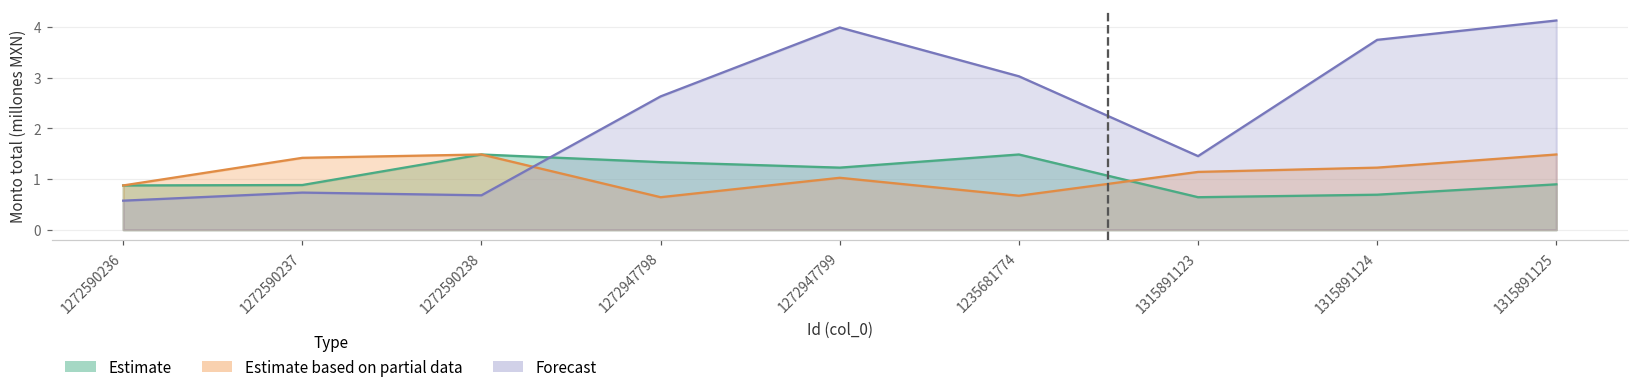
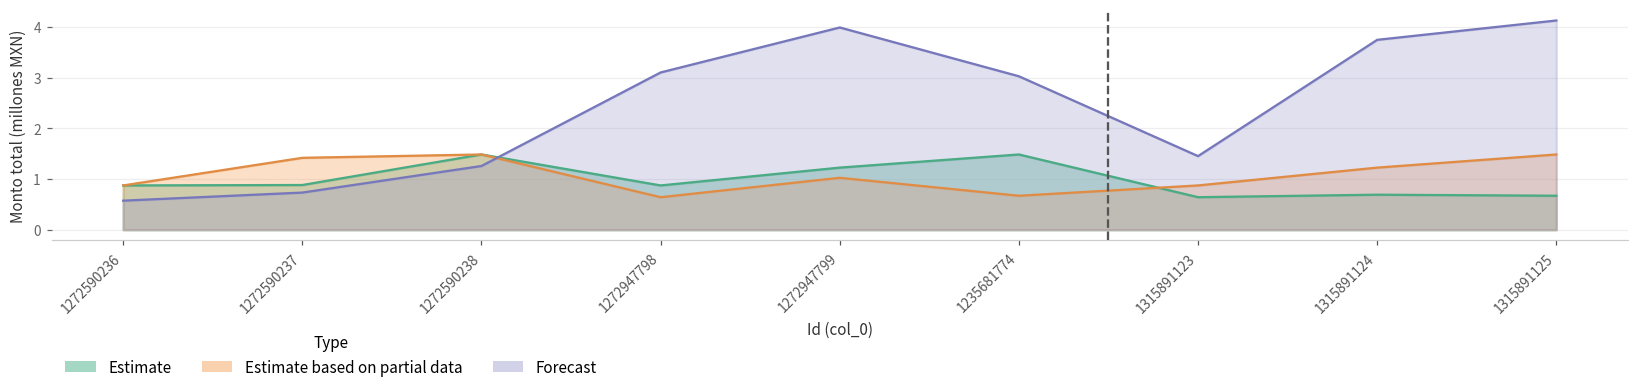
Forecast, 1272590238: 0.7 -> 1.3
Estimate, 1272947798: 1.3 -> 0.9
Forecast, 1272947798: 2.6 -> 3.1
Estimate based on partial data, 1315891123: 1.1 -> 0.9
Estimate, 1315891125: 0.9 -> 0.7
